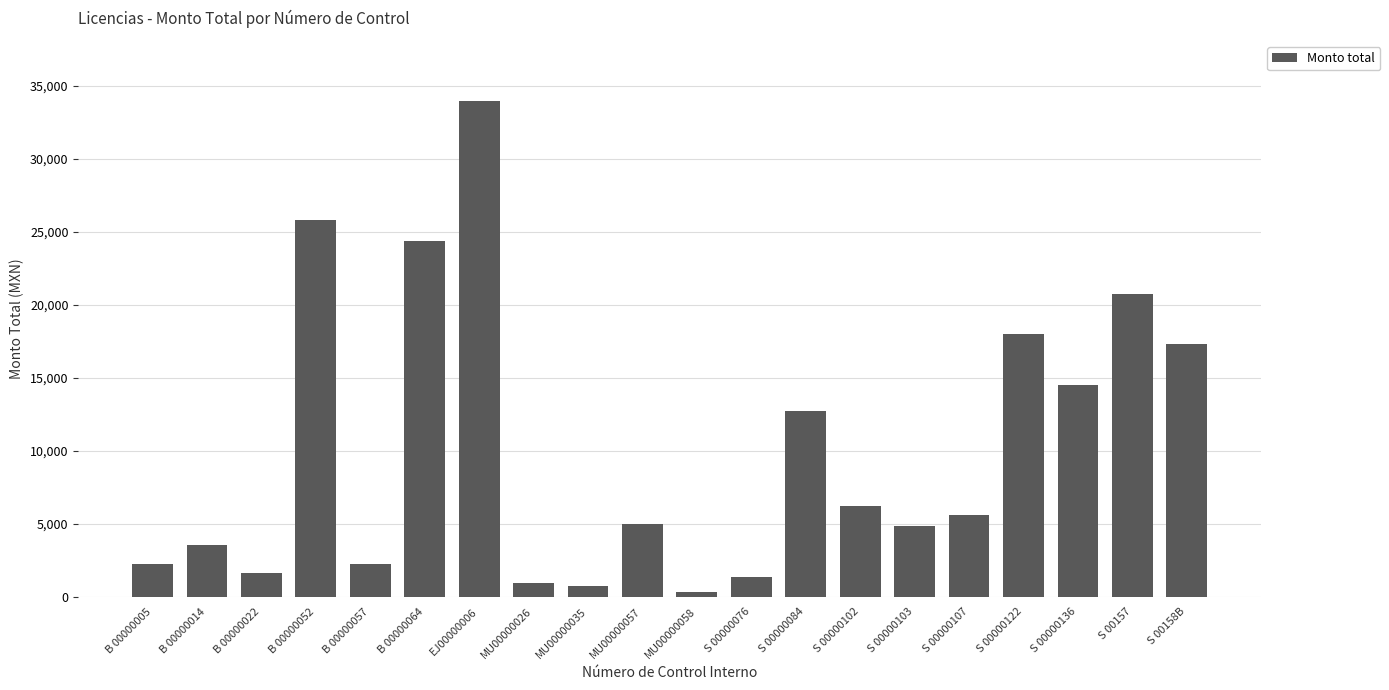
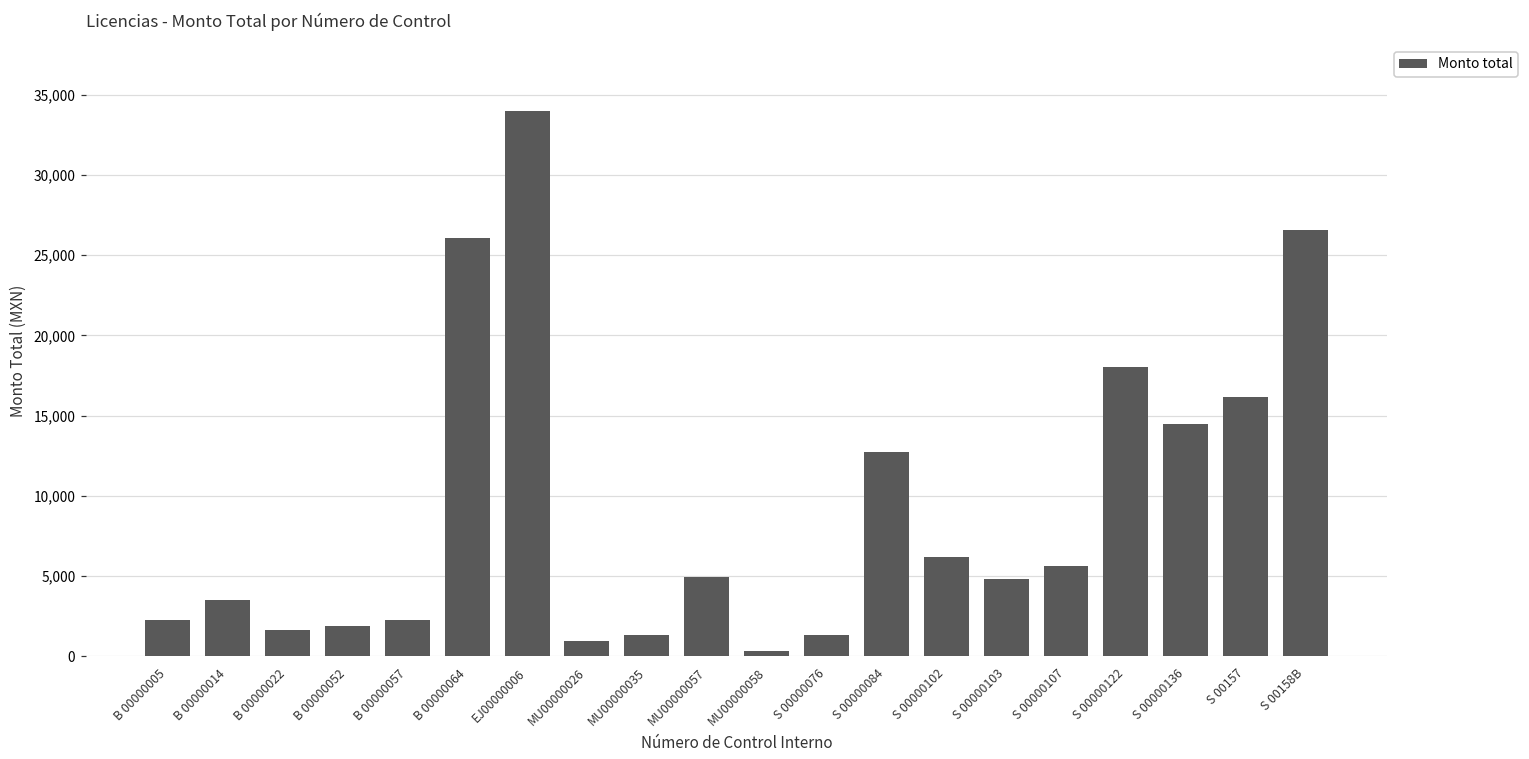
B 00000052: 25,800 -> 1,900
B 00000064: 24,400 -> 26,000
MU00000035: 700 -> 1,400
S 00157: 20,700 -> 16,200
S 00158B: 17,300 -> 26,500
